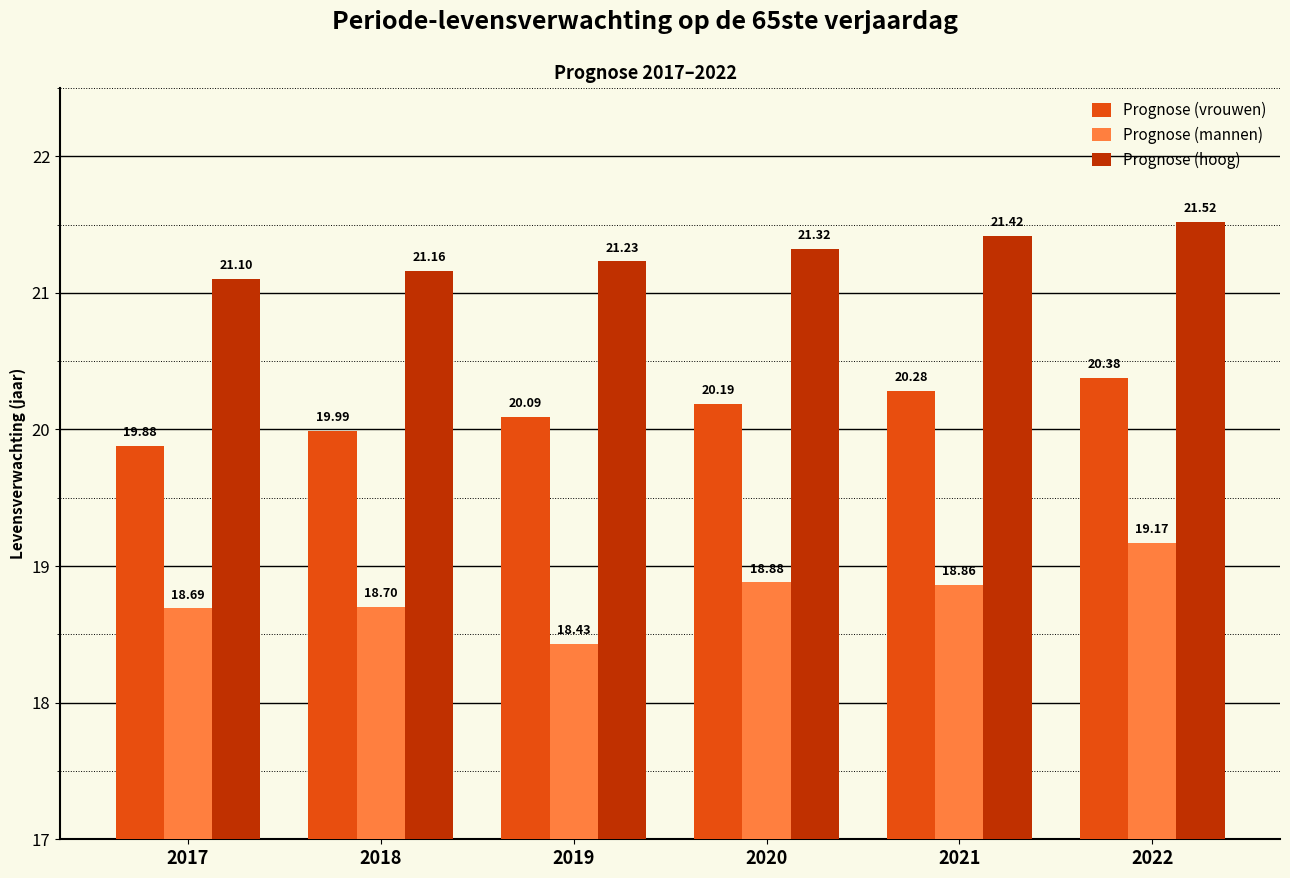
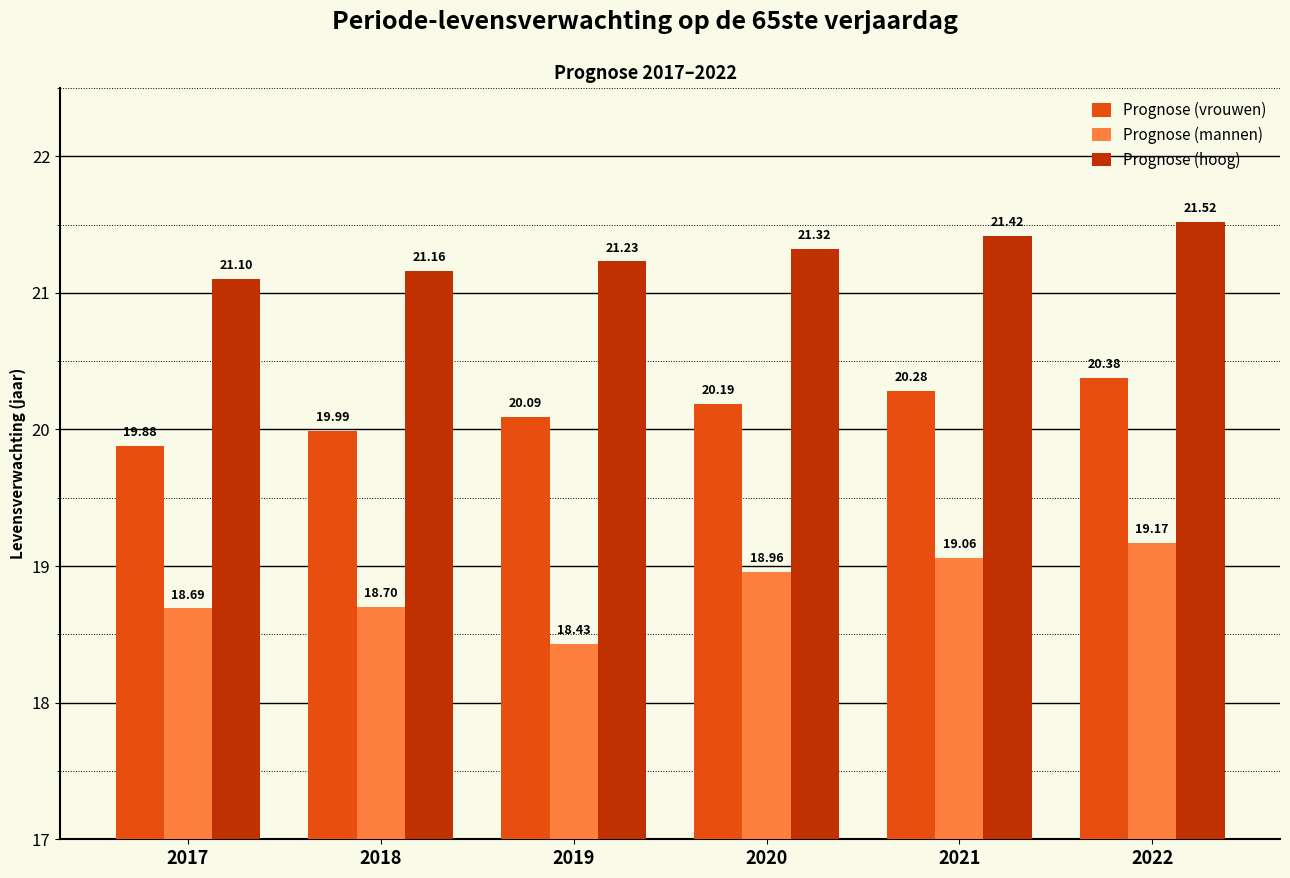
Prognose (mannen), 2020: 18.88 -> 18.96
Prognose (mannen), 2021: 18.86 -> 19.06
